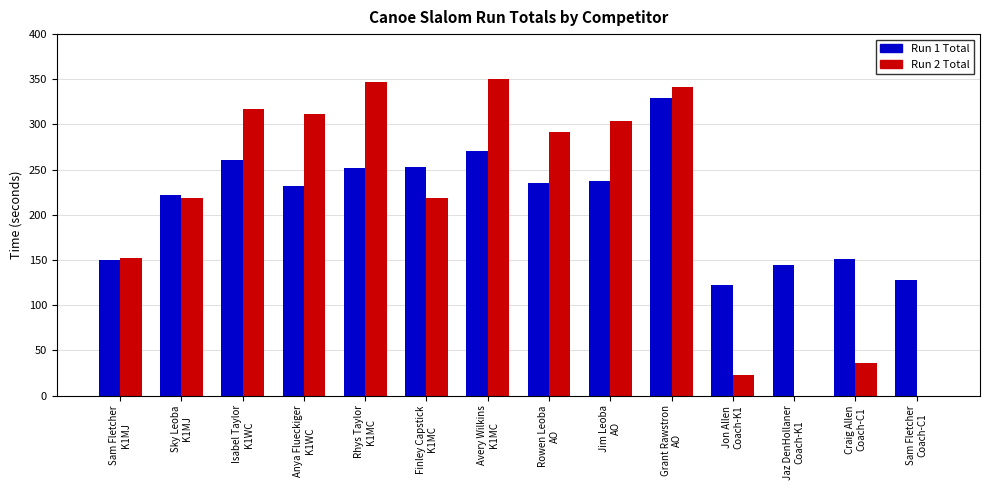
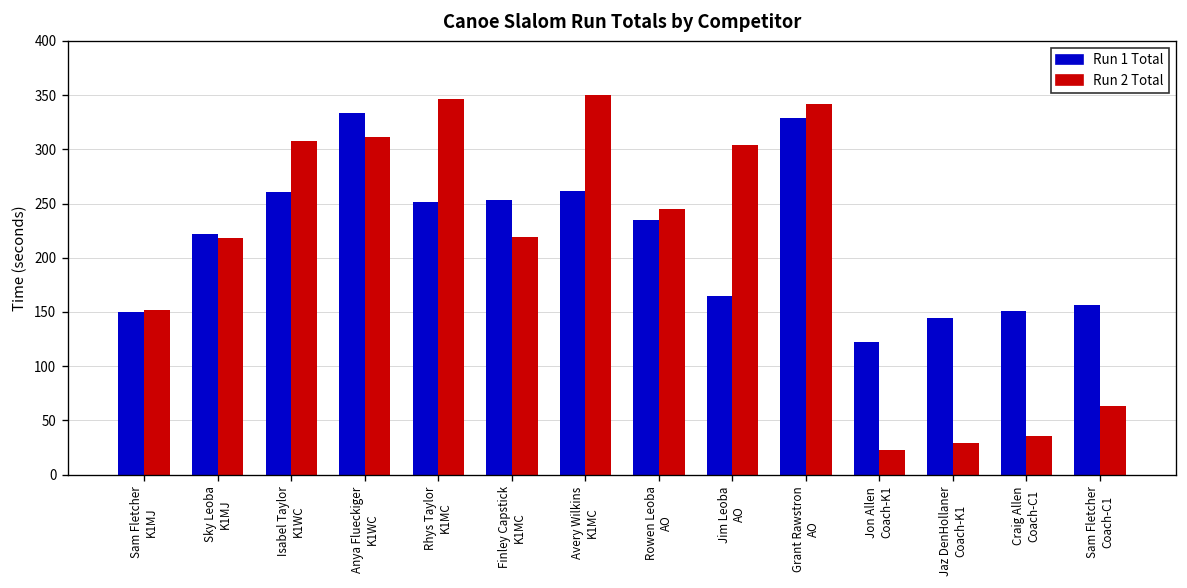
Run 2 Total, Isabel Taylor K1WC: 320 -> 310
Run 1 Total, Anya Flueckiger K1WC: 230 -> 330
Run 1 Total, Avery Wilkins K1MC: 270 -> 260
Run 2 Total, Rowen Leoba AO: 290 -> 250
Run 1 Total, Jim Leoba AO: 240 -> 160
Run 2 Total, Jaz DenHollaner Coach-K1: 0 -> 30
Run 1 Total, Sam Fletcher Coach-C1: 130 -> 160
Run 2 Total, Sam Fletcher Coach-C1: 0 -> 60
